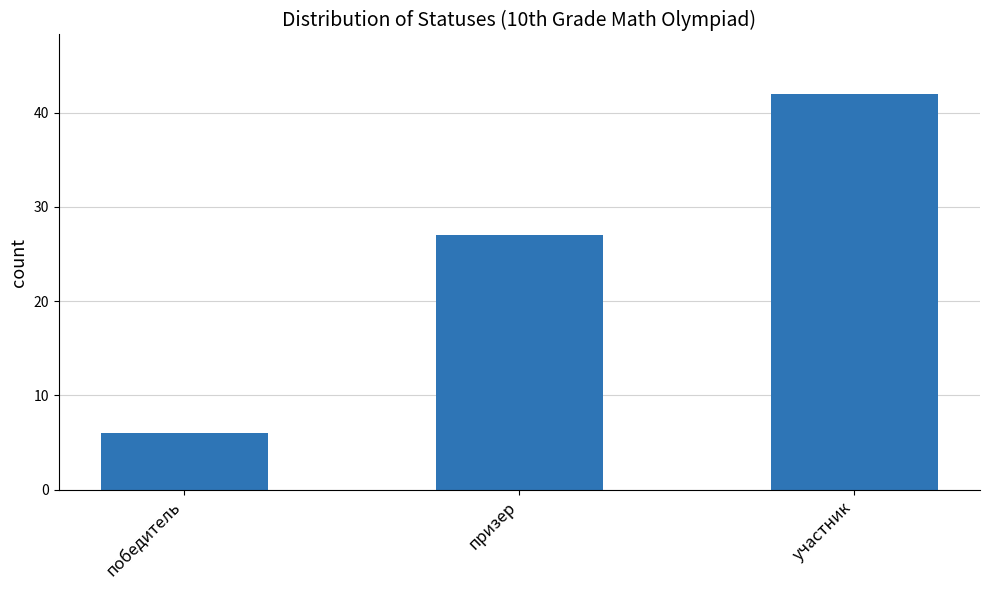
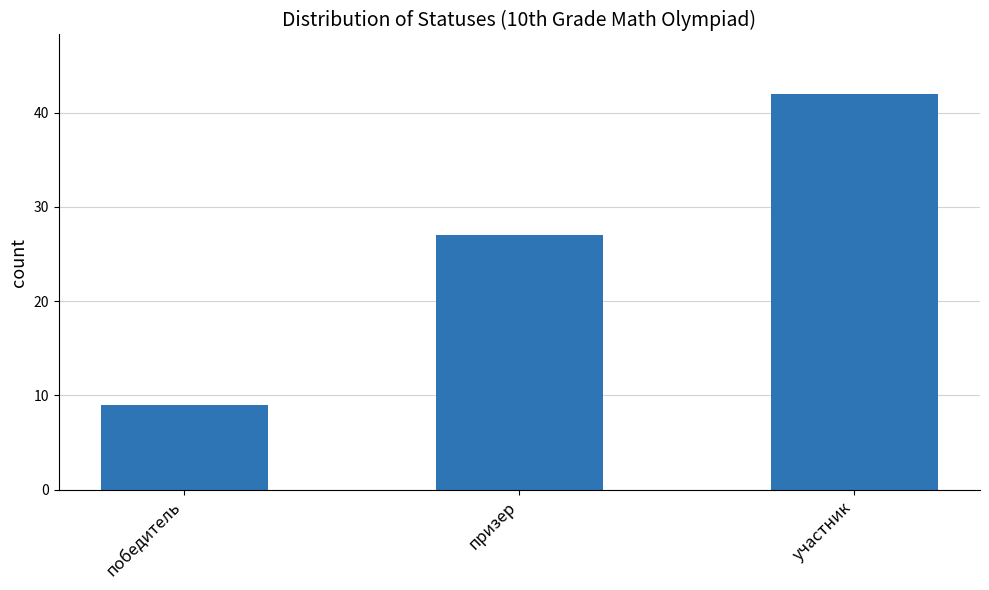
победитель: 6 -> 9
